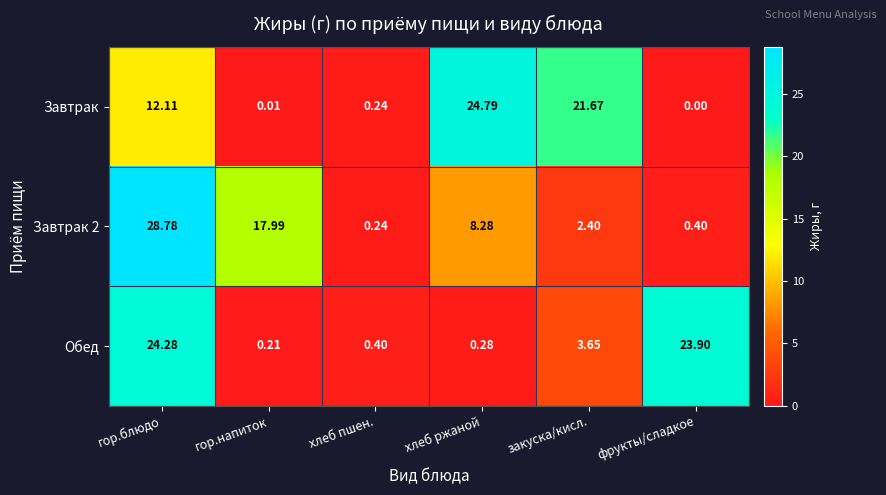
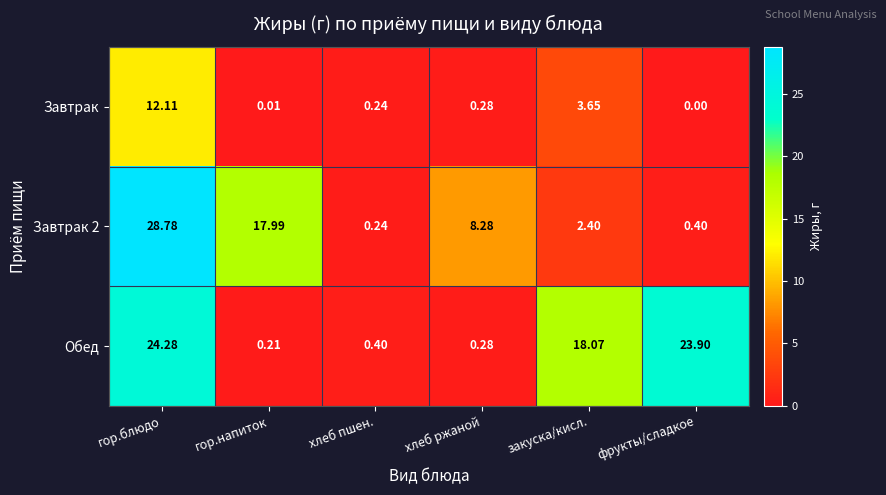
Завтрак, хлеб ржаной: 24.79 -> 0.28
Завтрак, закуска/кисл.: 21.67 -> 3.65
Обед, закуска/кисл.: 3.65 -> 18.07
